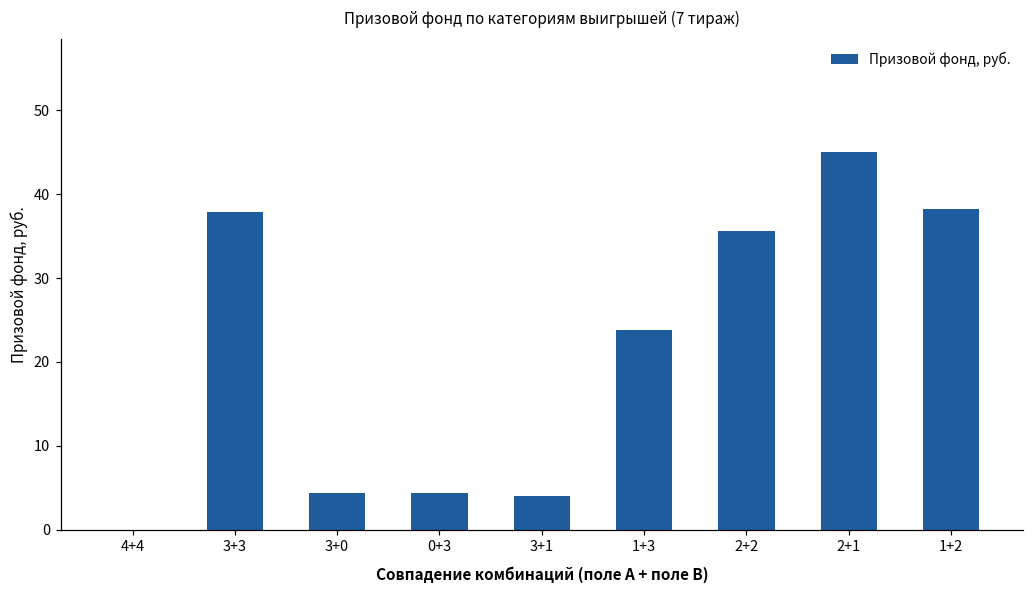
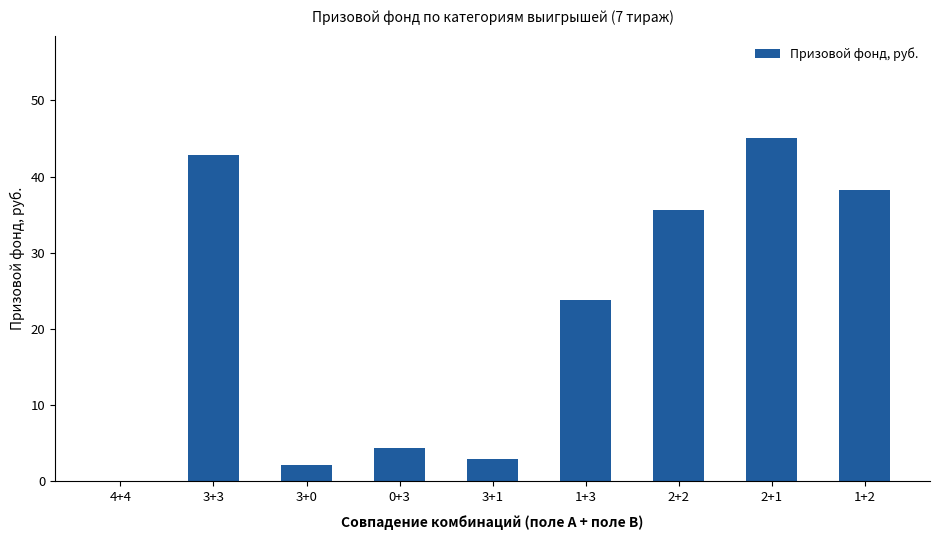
3+3: 38 -> 43
3+0: 4 -> 2
3+1: 4 -> 3
